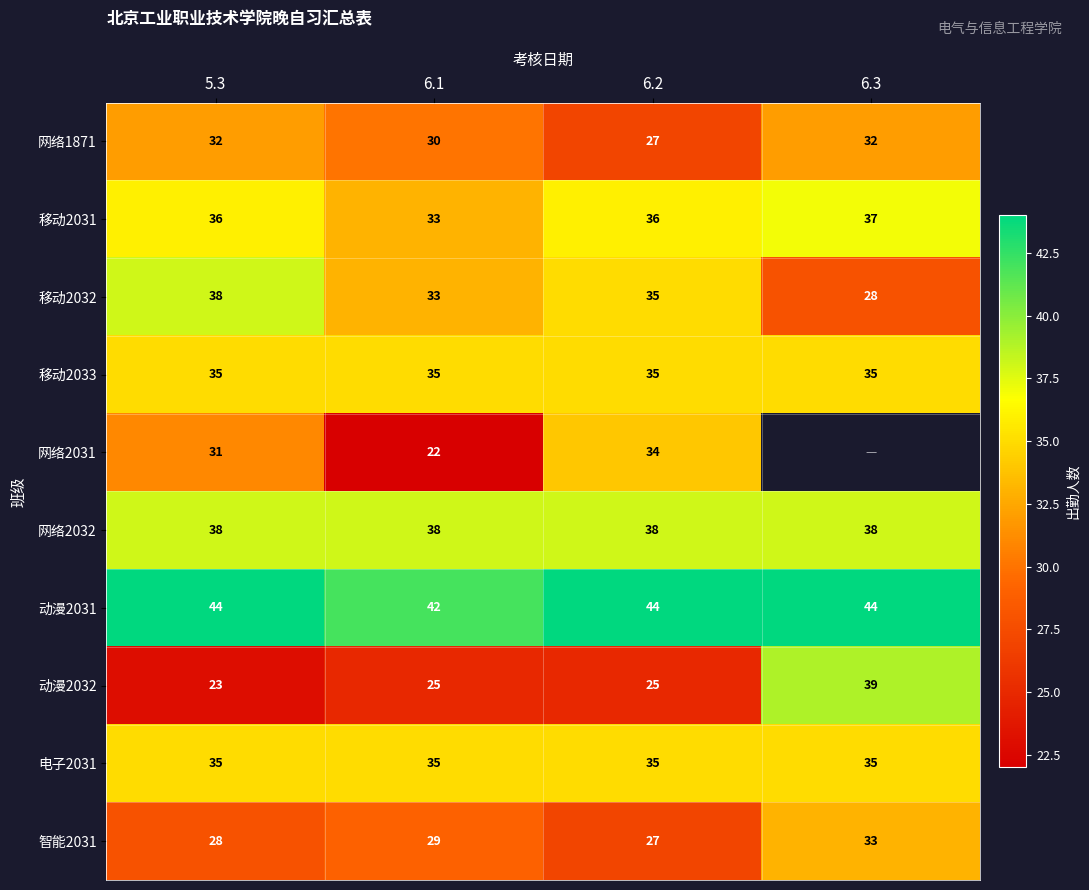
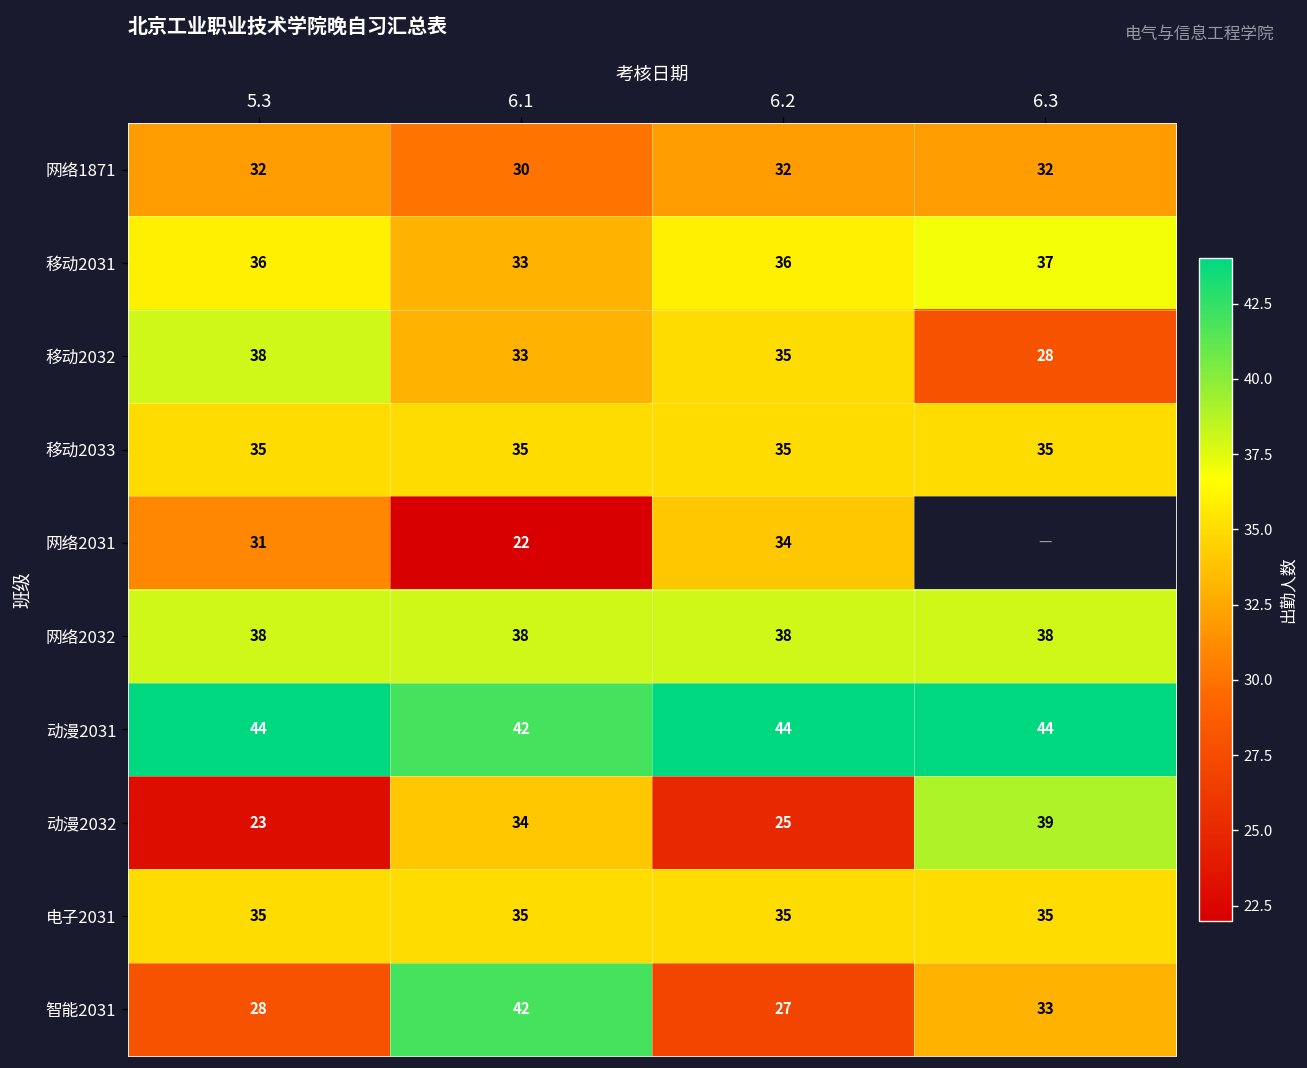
网络1871, 6.2: 27 -> 32
动漫2032, 6.1: 25 -> 34
智能2031, 6.1: 29 -> 42
